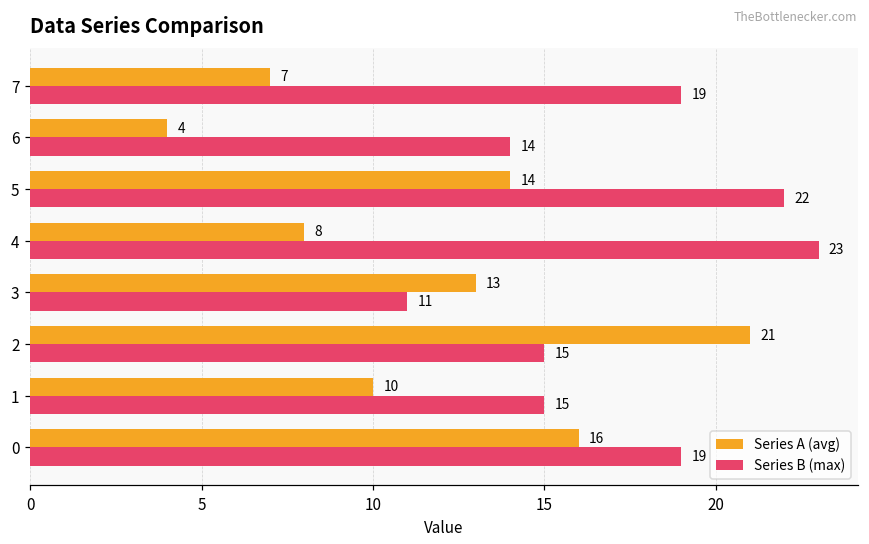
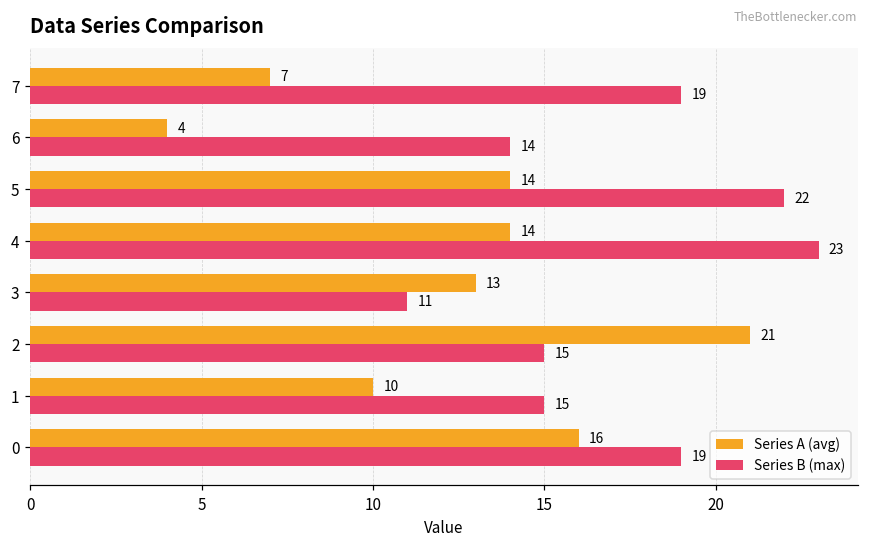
Series A (avg), 4: 8 -> 14
